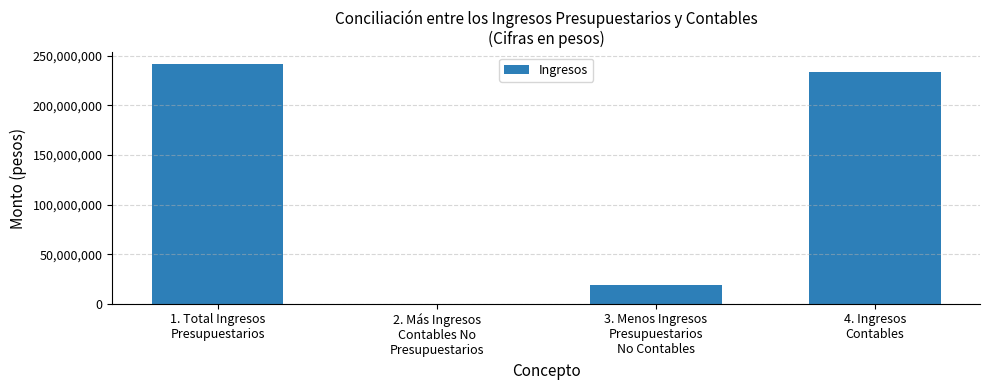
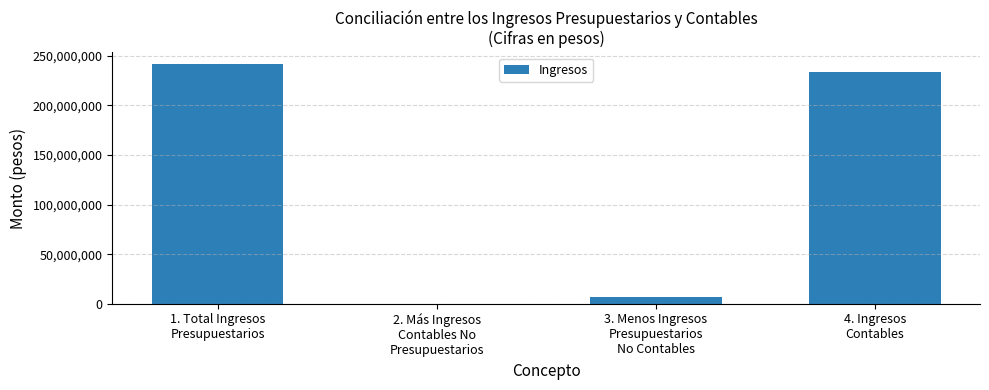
3. Menos Ingresos Presupuestarios No Contables: 20,000,000 -> 10,000,000
